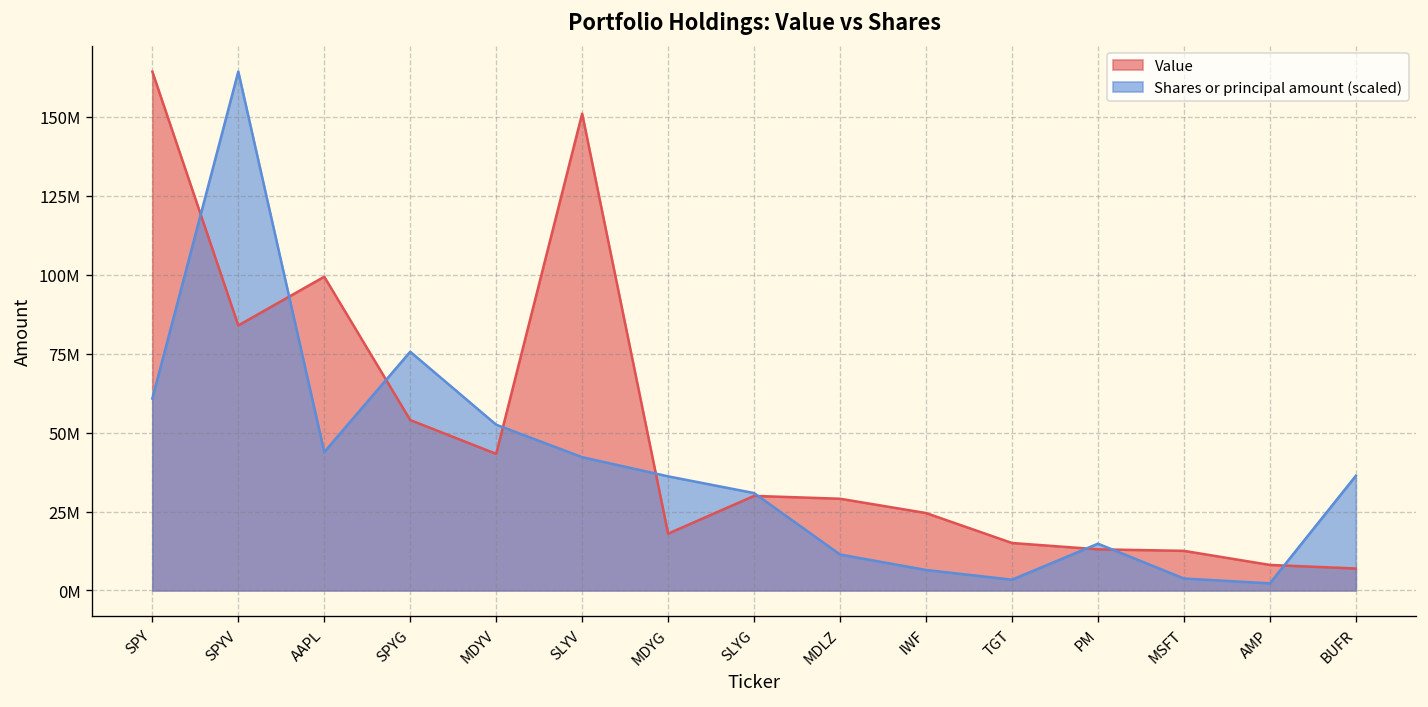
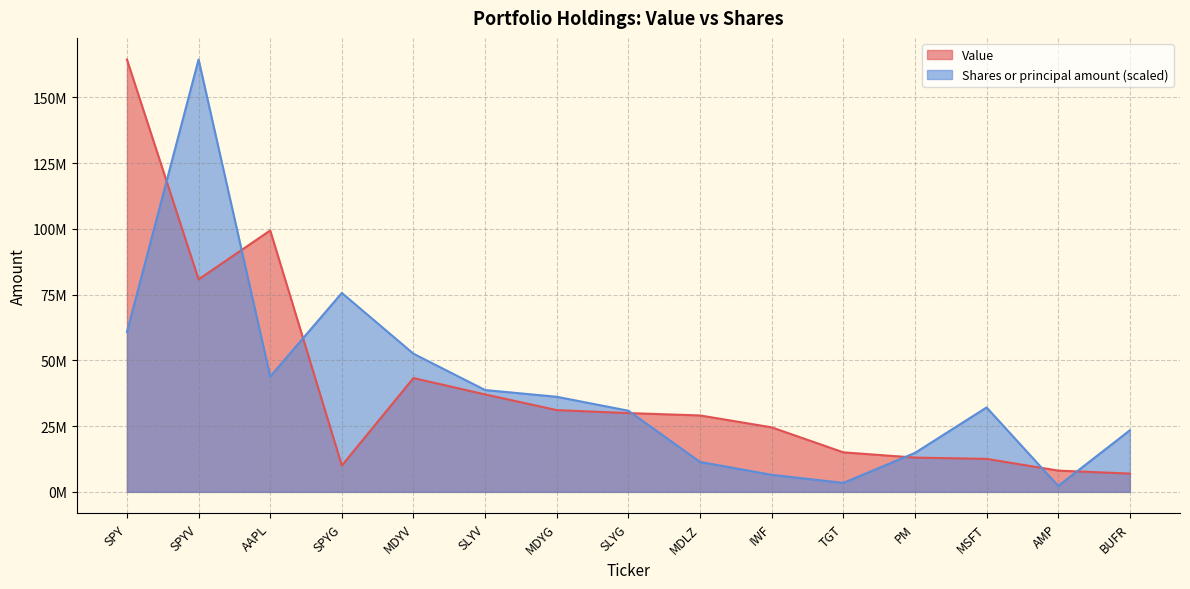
Value, SPYV: 84000000 -> 81000000
Value, SPYG: 54000000 -> 10000000
Value, SLYV: 151000000 -> 37000000
Shares or principal amount (scaled), SLYV: 42000000 -> 39000000
Value, MDYG: 18000000 -> 31000000
Shares or principal amount (scaled), MSFT: 4000000 -> 32000000
Shares or principal amount (scaled), BUFR: 36000000 -> 23000000
